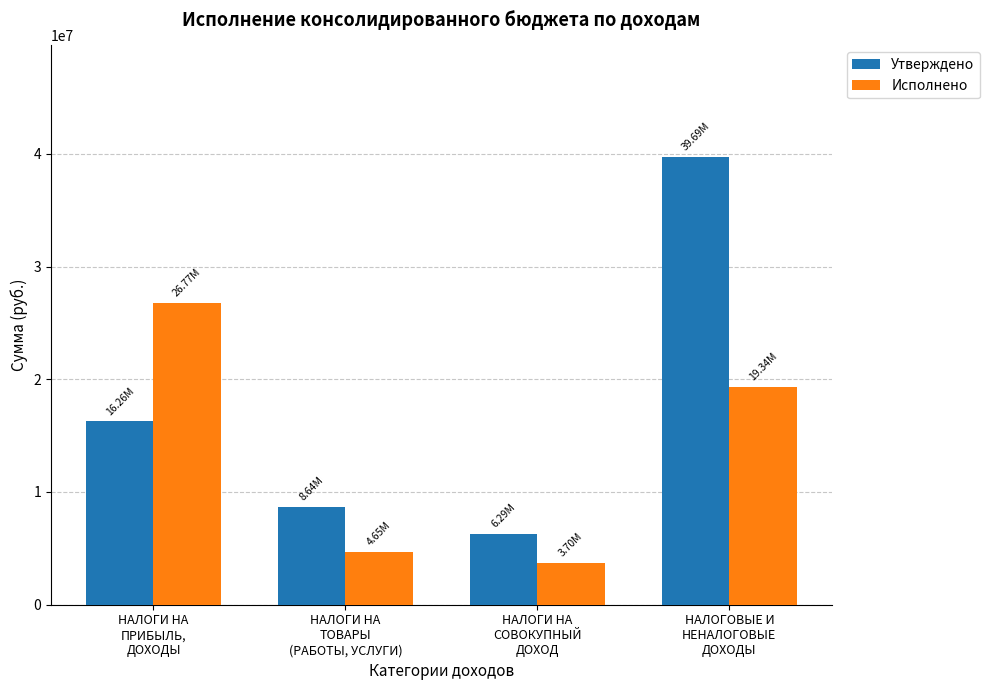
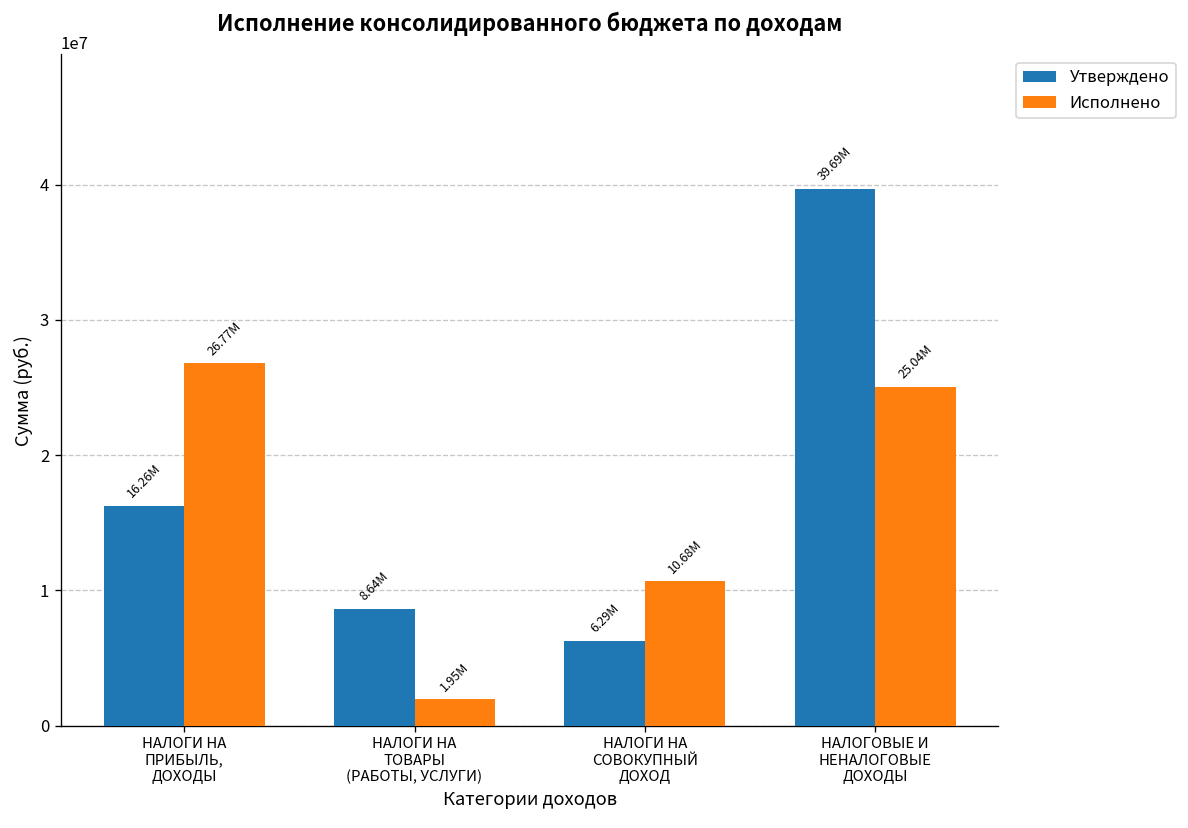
Исполнено, НАЛОГИ НА ТОВАРЫ (РАБОТЫ, УСЛУГИ): 4.65M -> 1.95M
Исполнено, НАЛОГИ НА СОВОКУПНЫЙ ДОХОД: 3.70M -> 10.68M
Исполнено, НАЛОГОВЫЕ И НЕНАЛОГОВЫЕ ДОХОДЫ: 19.34M -> 25.04M
